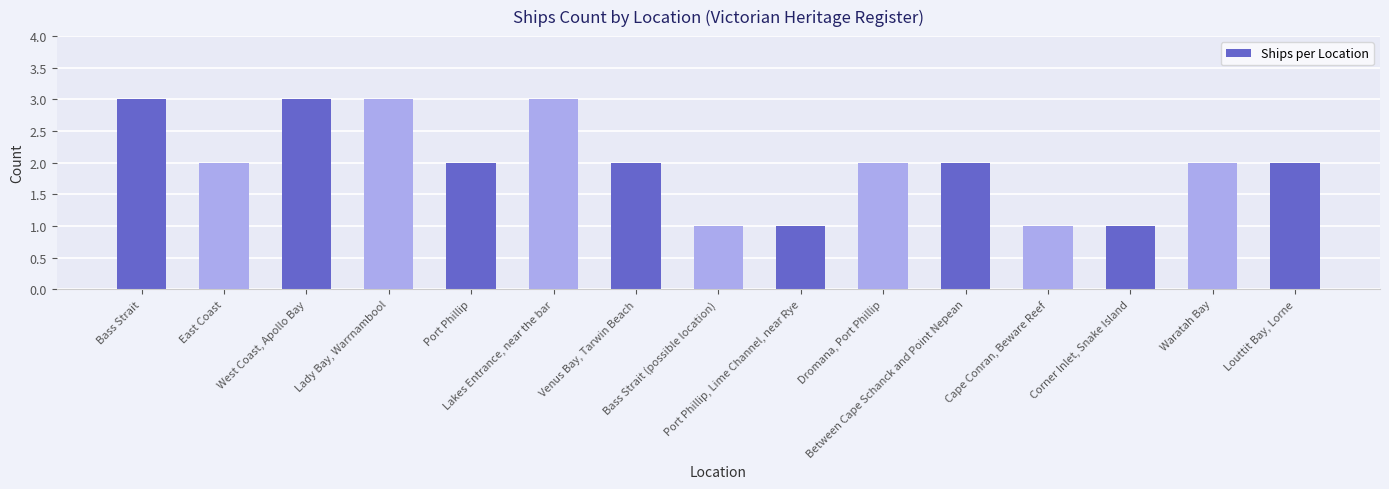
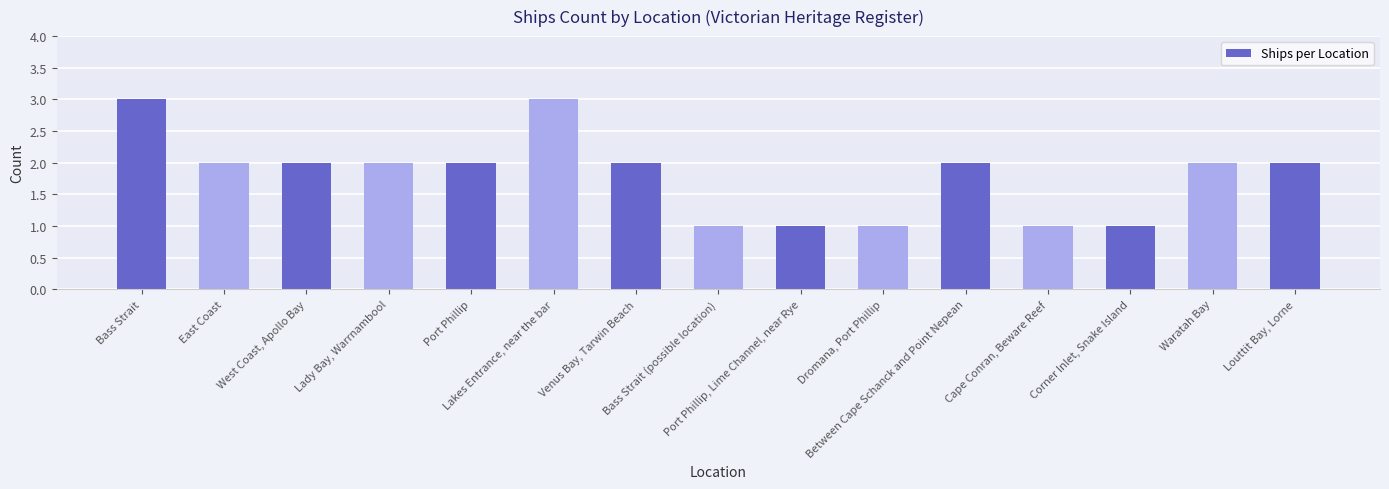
West Coast, Apollo Bay: 3 -> 2
Lady Bay, Warrnambool: 3 -> 2
Dromana, Port Phillip: 2 -> 1
